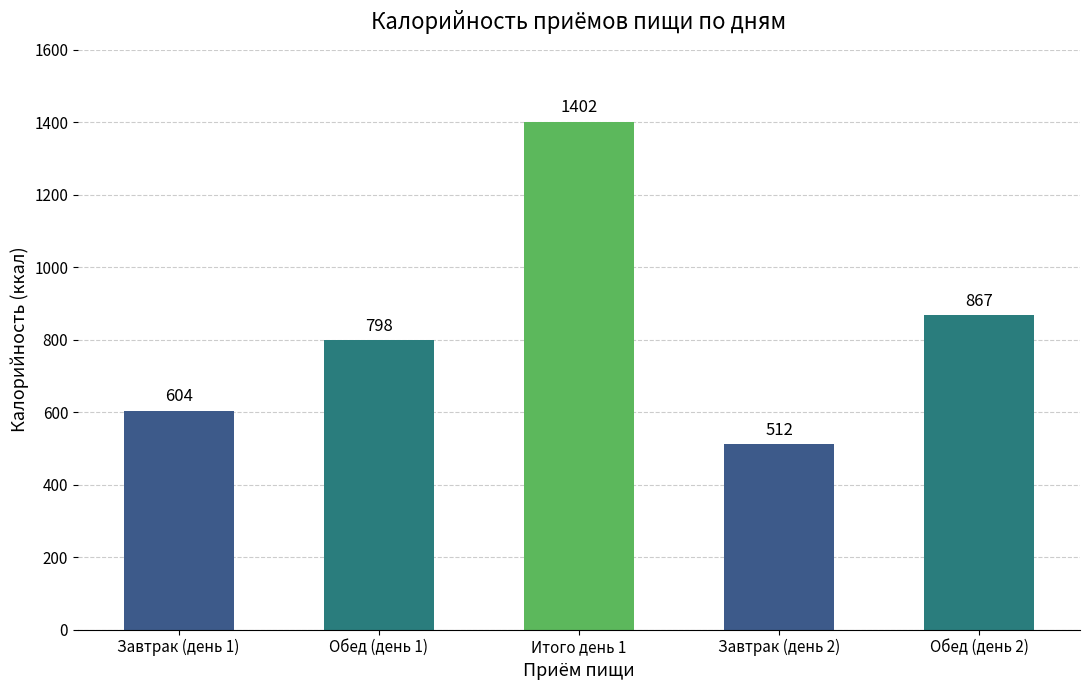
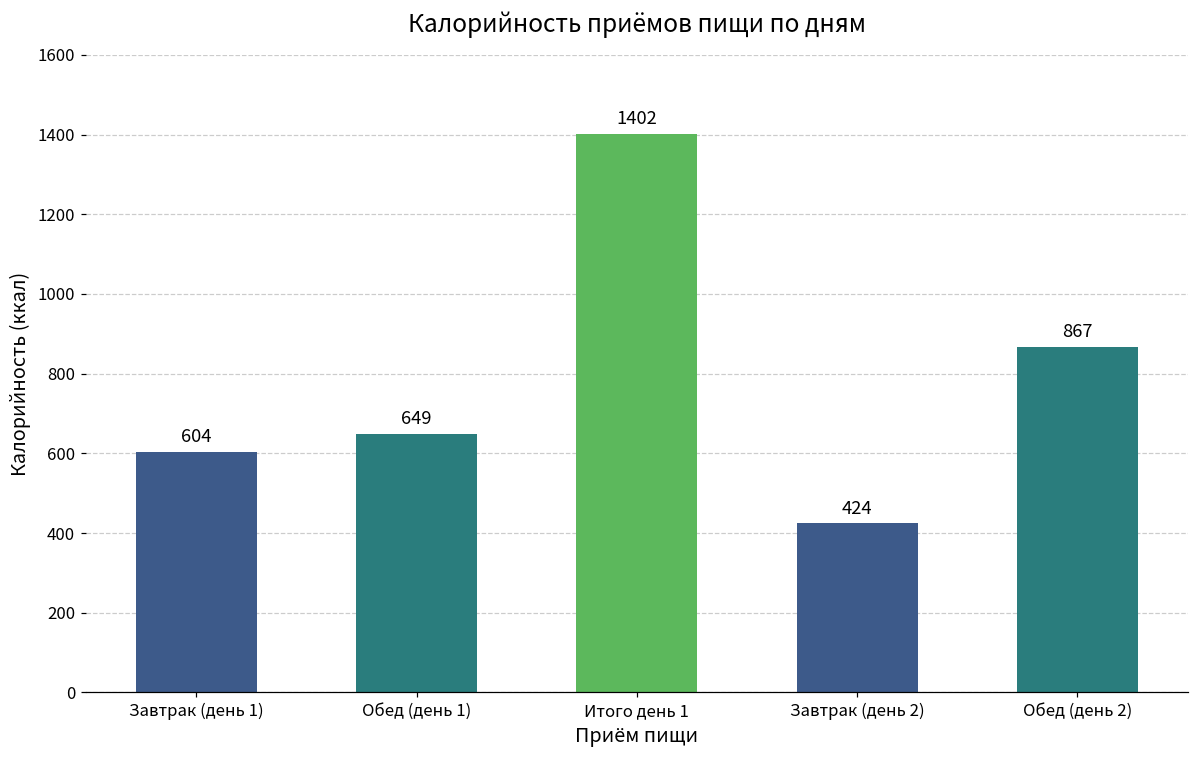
Обед (день 1): 798 -> 649
Завтрак (день 2): 512 -> 424
